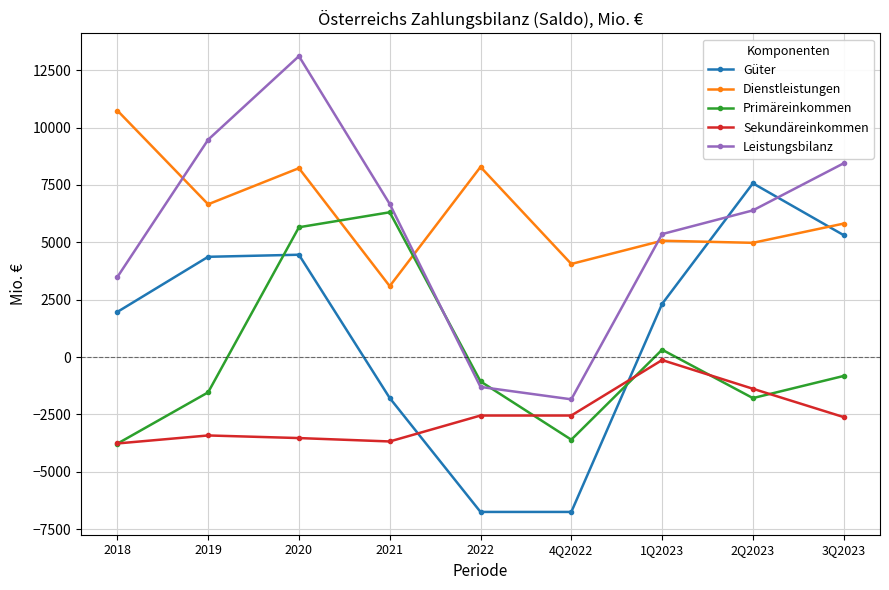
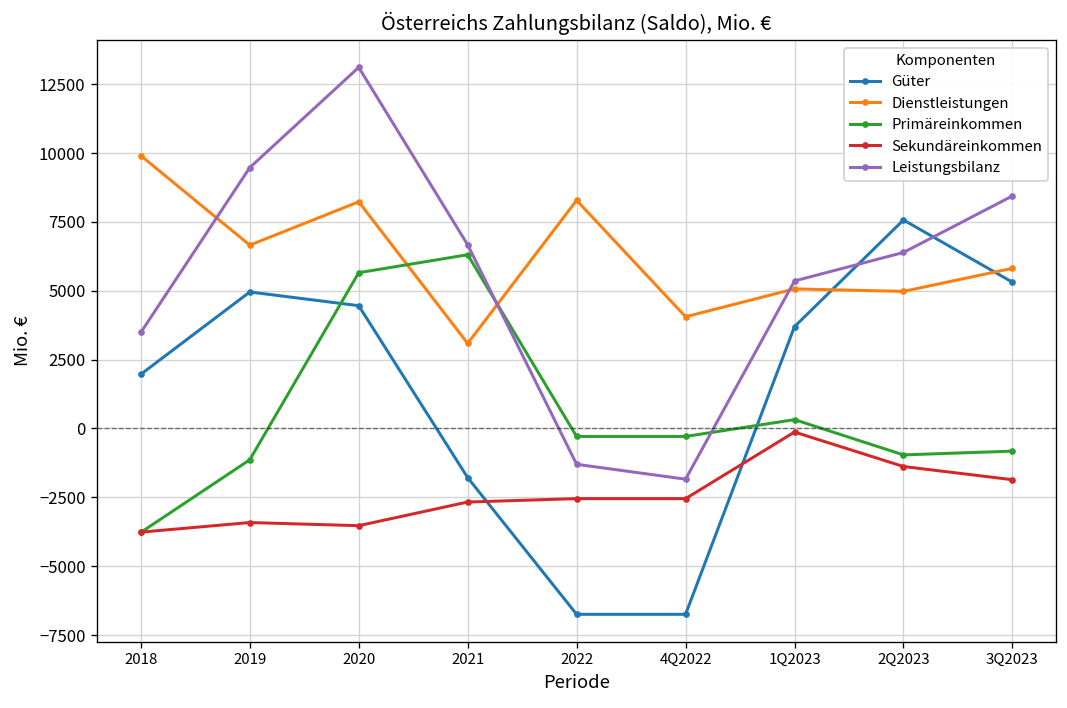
Dienstleistungen, 2018: 10700 -> 9900
Güter, 2019: 4400 -> 5000
Primäreinkommen, 2019: -1500 -> -1100
Sekundäreinkommen, 2021: -3700 -> -2700
Primäreinkommen, 2022: -1100 -> -300
Primäreinkommen, 4Q2022: -3600 -> -300
Güter, 1Q2023: 2300 -> 3700
Primäreinkommen, 2Q2023: -1800 -> -1000
Sekundäreinkommen, 3Q2023: -2600 -> -1900
